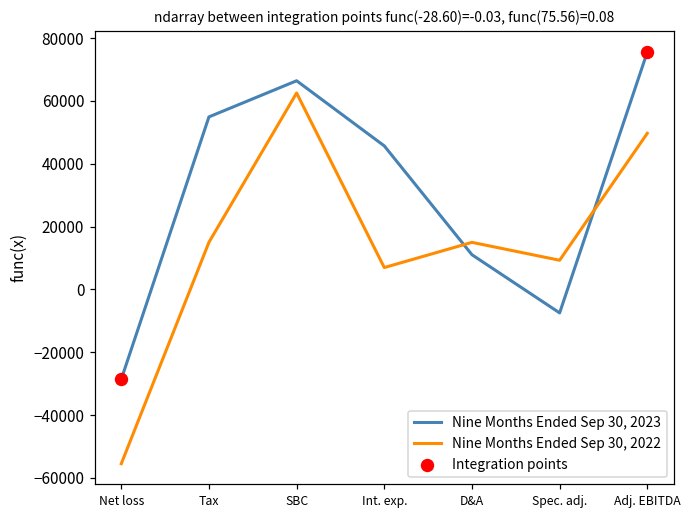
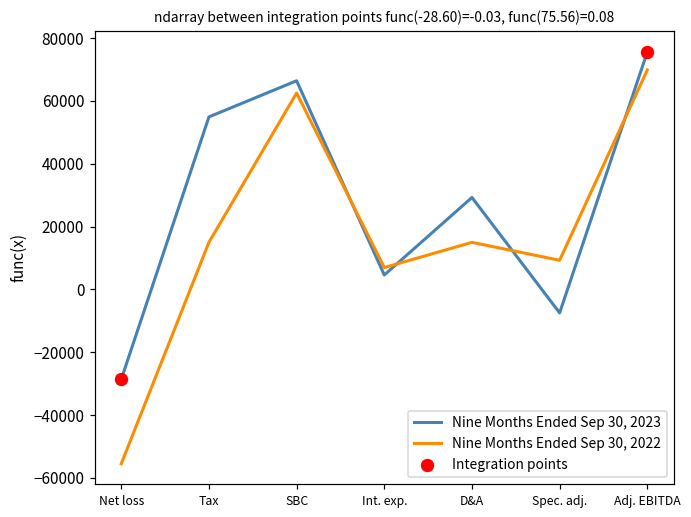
Nine Months Ended Sep 30, 2023, Int. exp.: 46000 -> 5000
Nine Months Ended Sep 30, 2023, D&A: 11000 -> 29000
Nine Months Ended Sep 30, 2022, Adj. EBITDA: 50000 -> 70000
